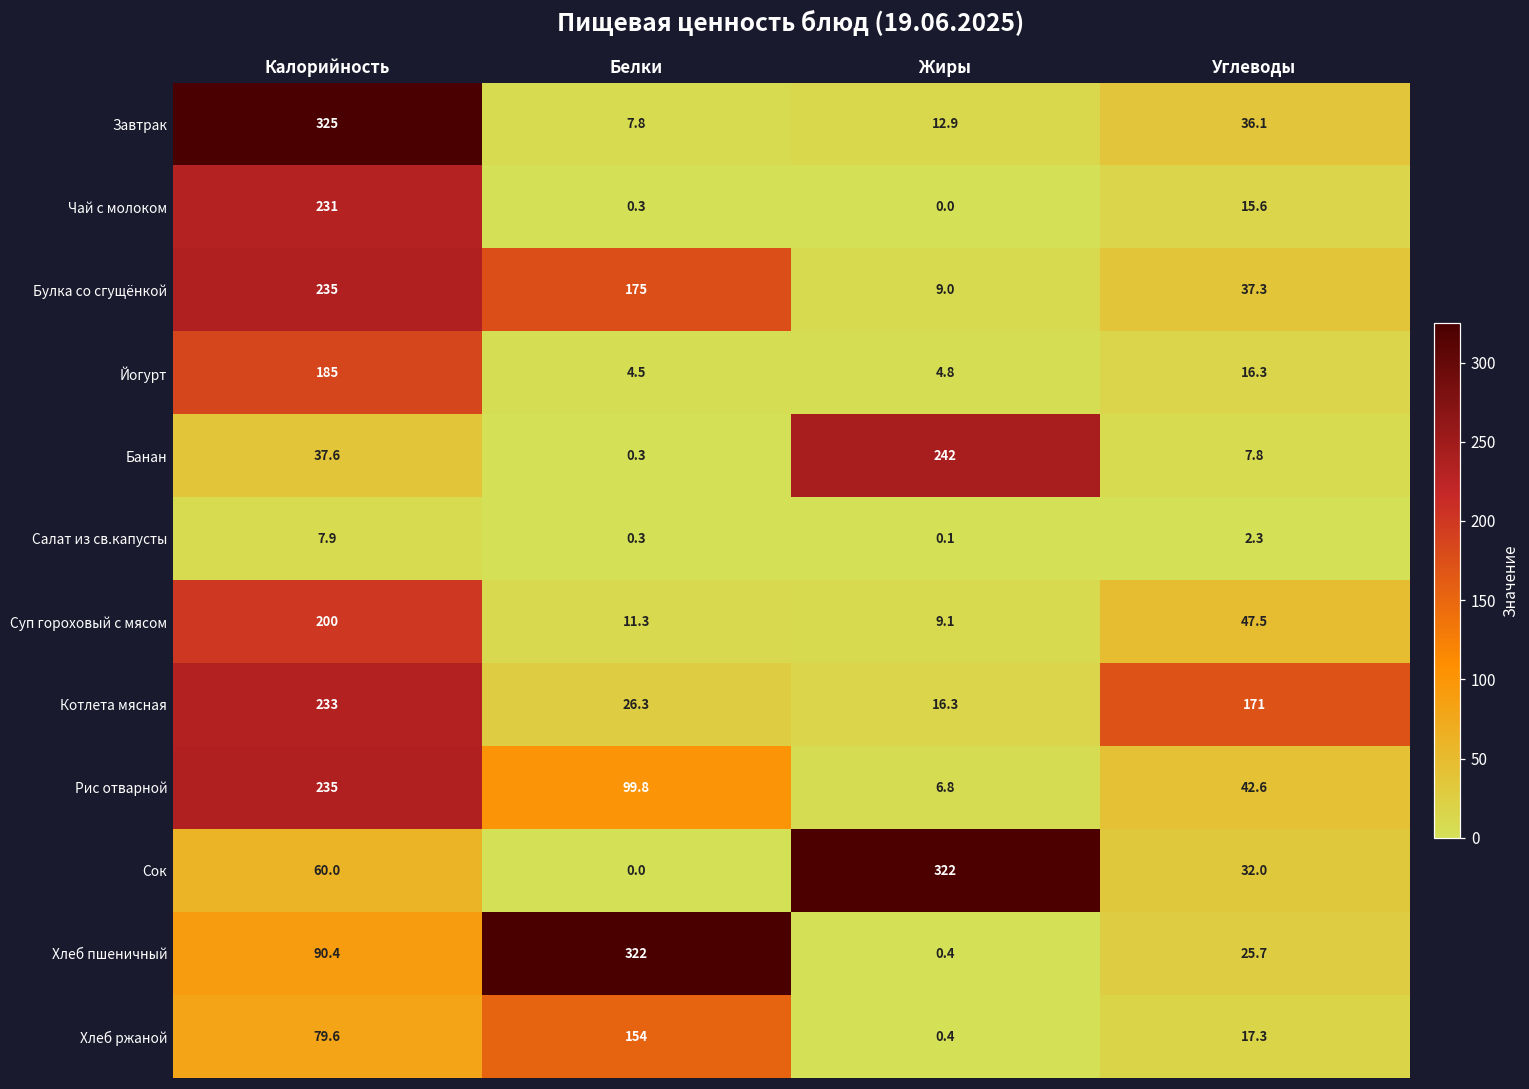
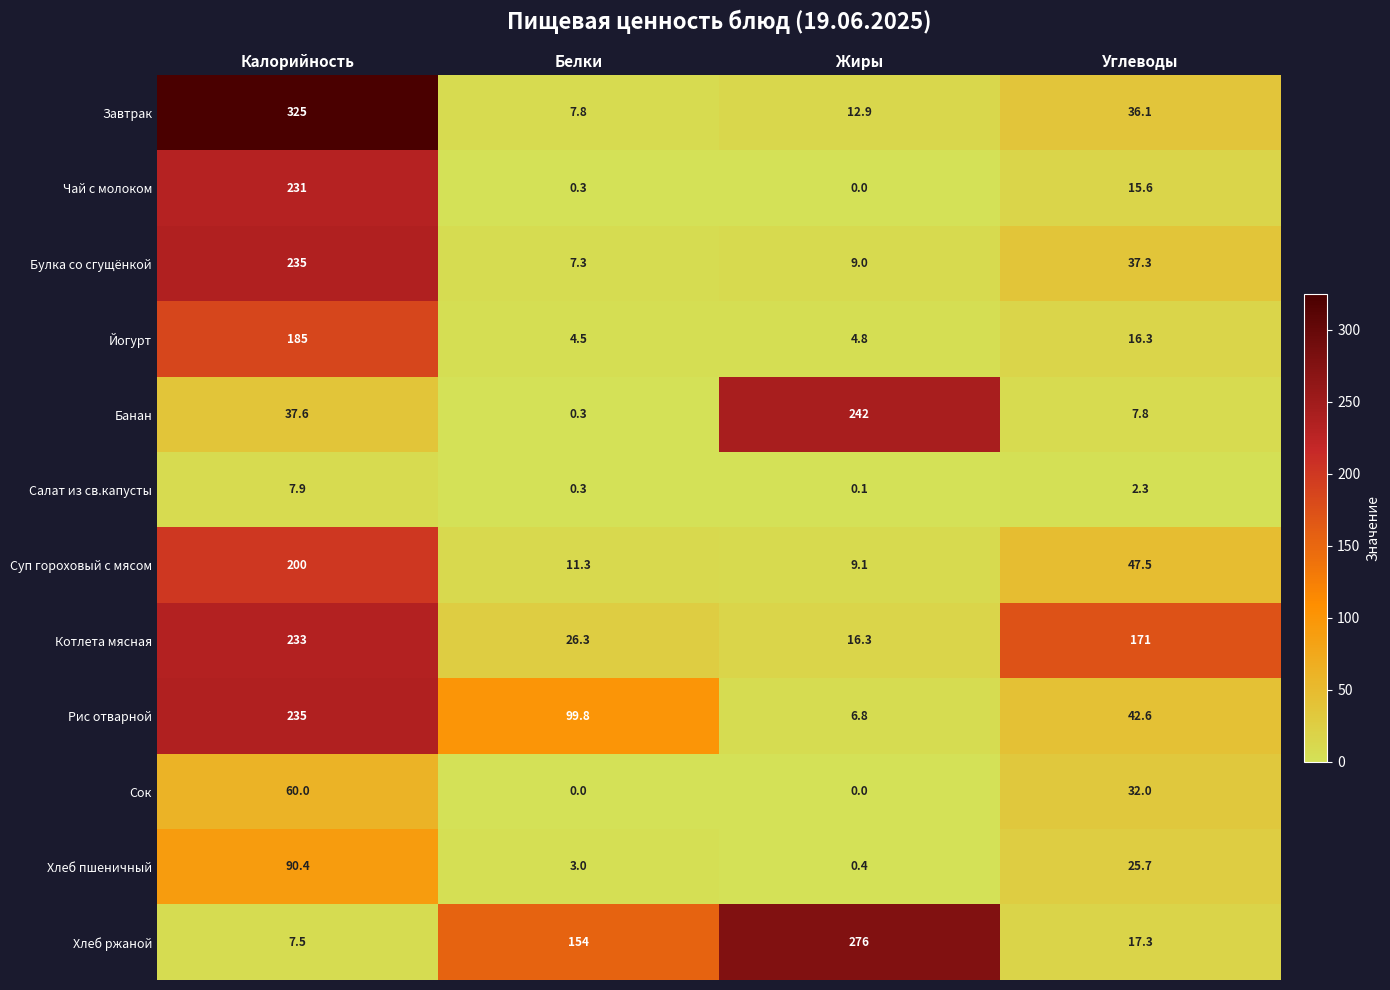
Булка со сгущёнкой, Белки: 175 -> 7.3
Сок, Жиры: 322 -> 0.0
Хлеб пшеничный, Белки: 322 -> 3.0
Хлеб ржаной, Калорийность: 79.6 -> 7.5
Хлеб ржаной, Жиры: 0.4 -> 276
